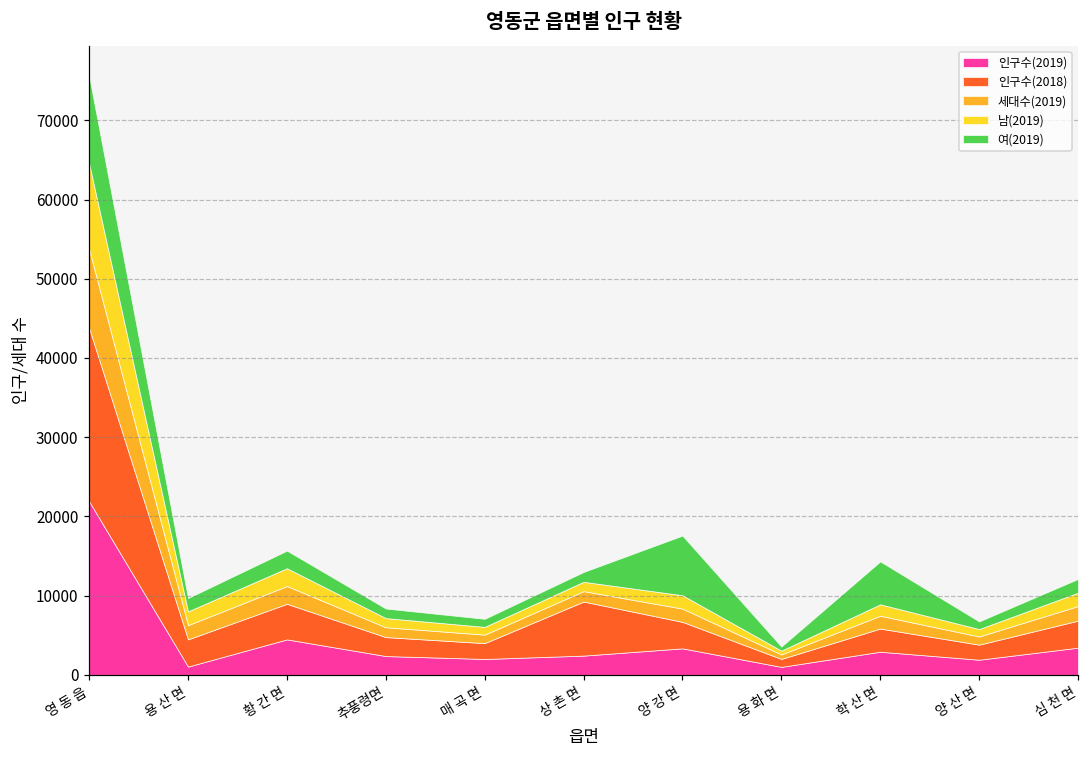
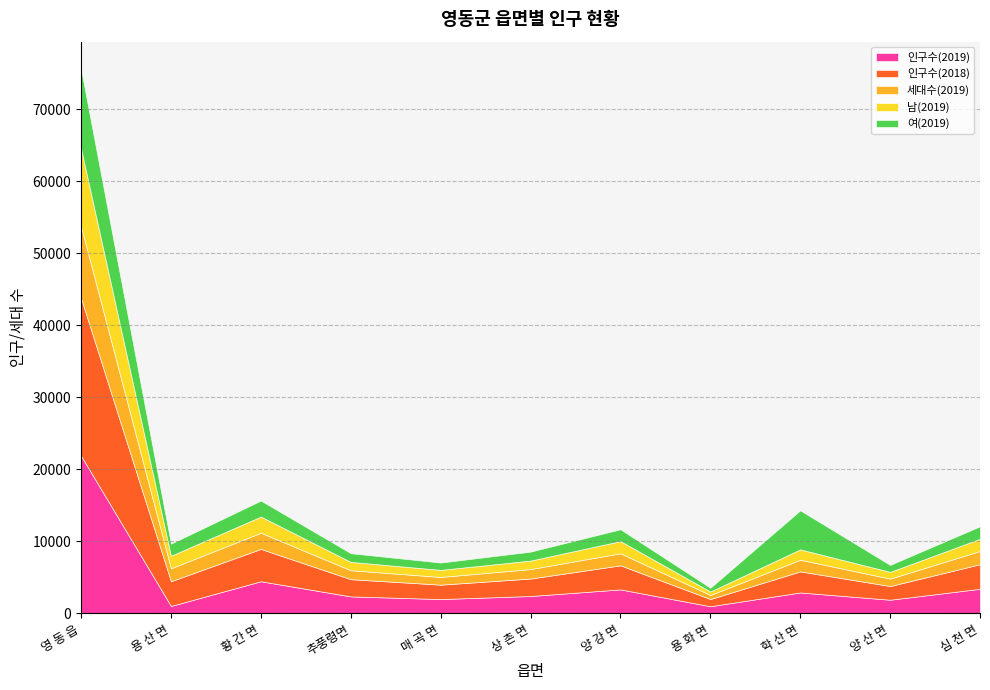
인구수(2018), 상 촌 면: 7000 -> 2000
여(2019), 양 강 면: 8000 -> 2000
